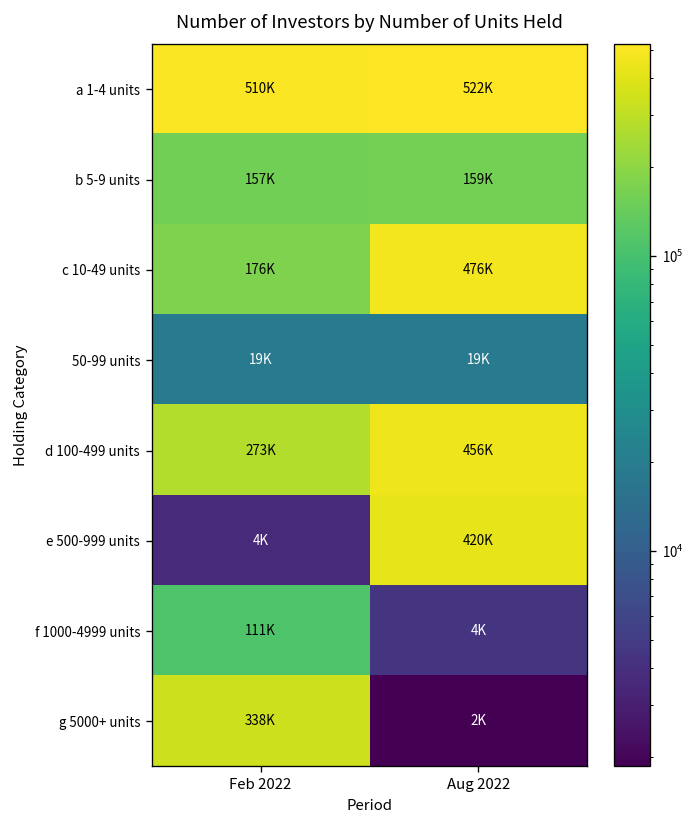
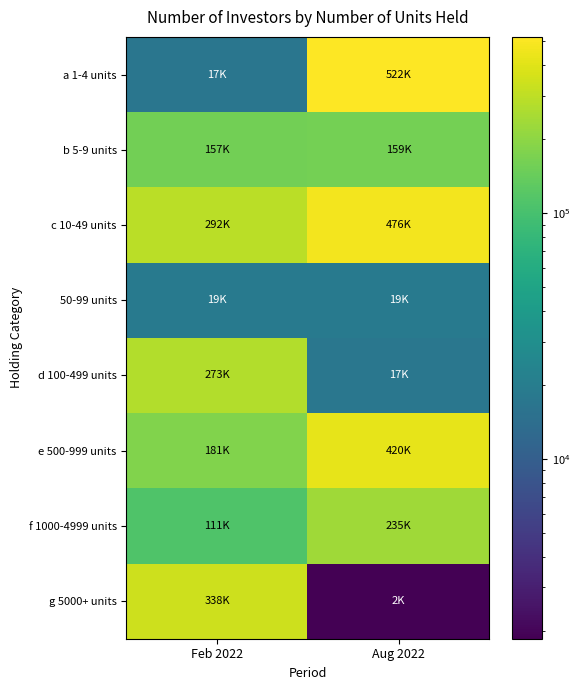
a 1-4 units, Feb 2022: 510K -> 17K
c 10-49 units, Feb 2022: 176K -> 292K
d 100-499 units, Aug 2022: 456K -> 17K
e 500-999 units, Feb 2022: 4K -> 181K
f 1000-4999 units, Aug 2022: 4K -> 235K
